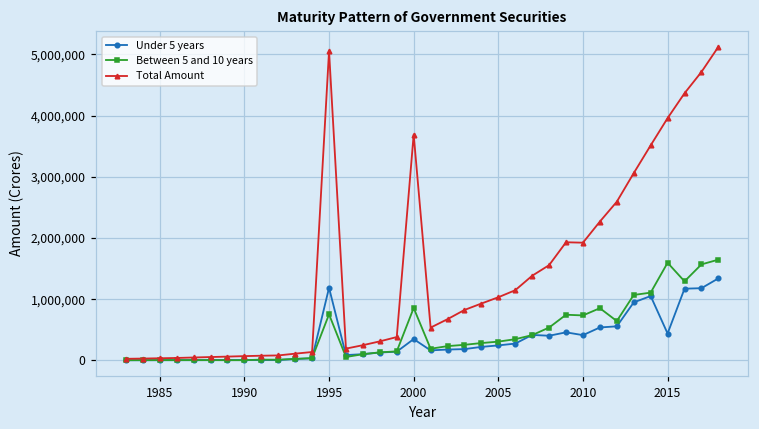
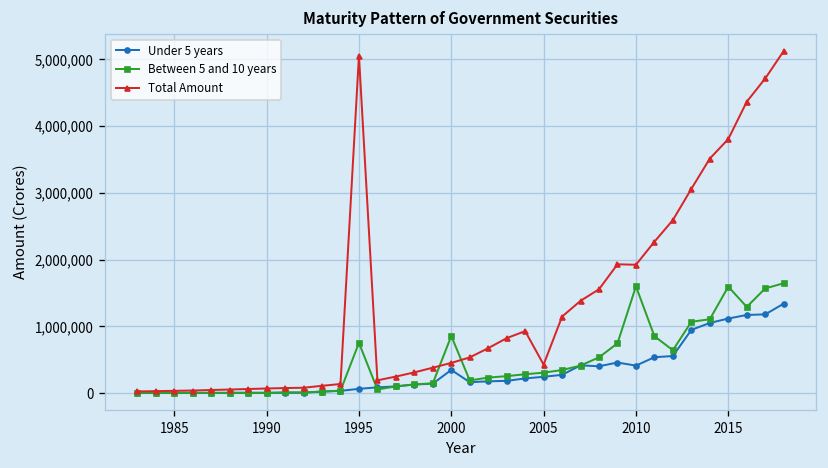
Under 5 years, 1995: 1,200,000 -> 100,000
Total Amount, 2000: 3,700,000 -> 500,000
Total Amount, 2005: 1,000,000 -> 400,000
Between 5 and 10 years, 2010: 700,000 -> 1,600,000
Under 5 years, 2015: 400,000 -> 1,100,000
Total Amount, 2015: 4,000,000 -> 3,800,000
